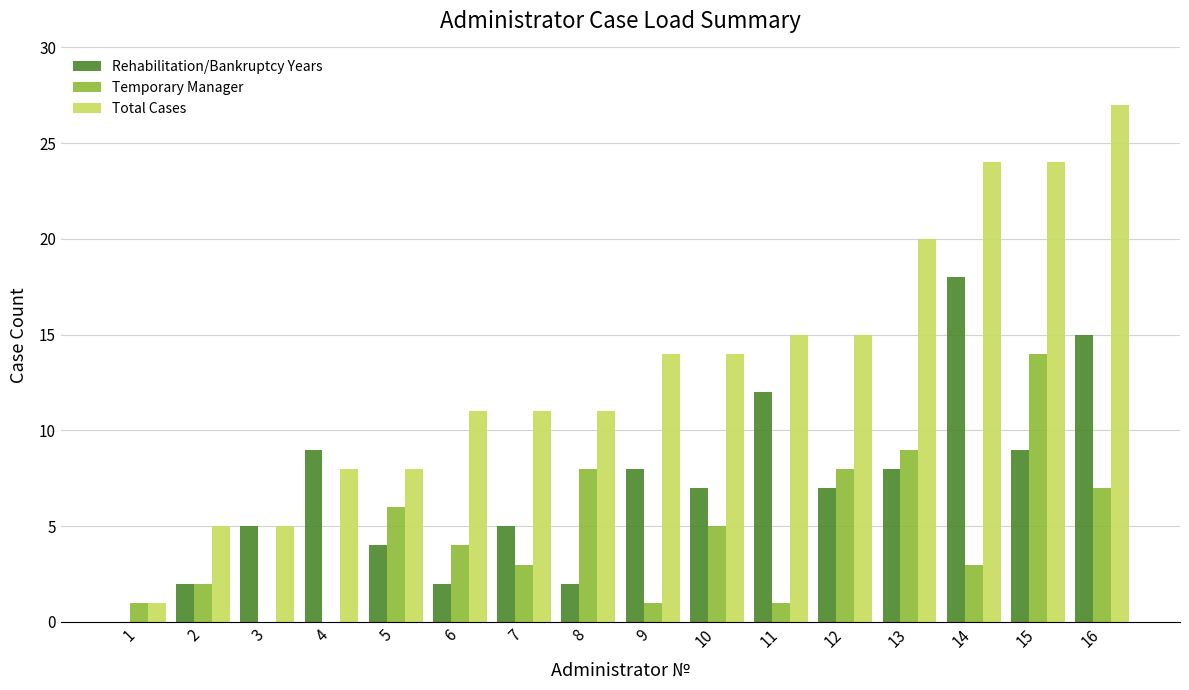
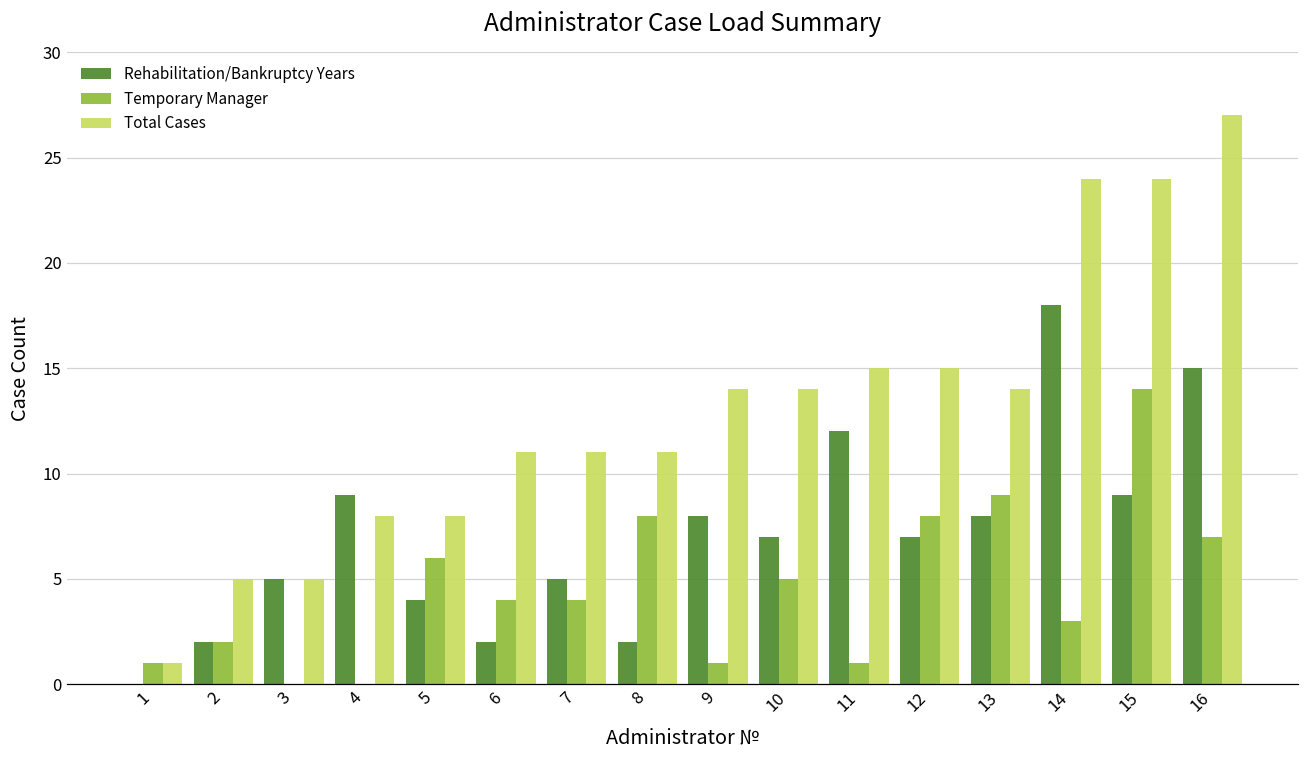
Temporary Manager, 7: 3 -> 4
Total Cases, 13: 20 -> 14
